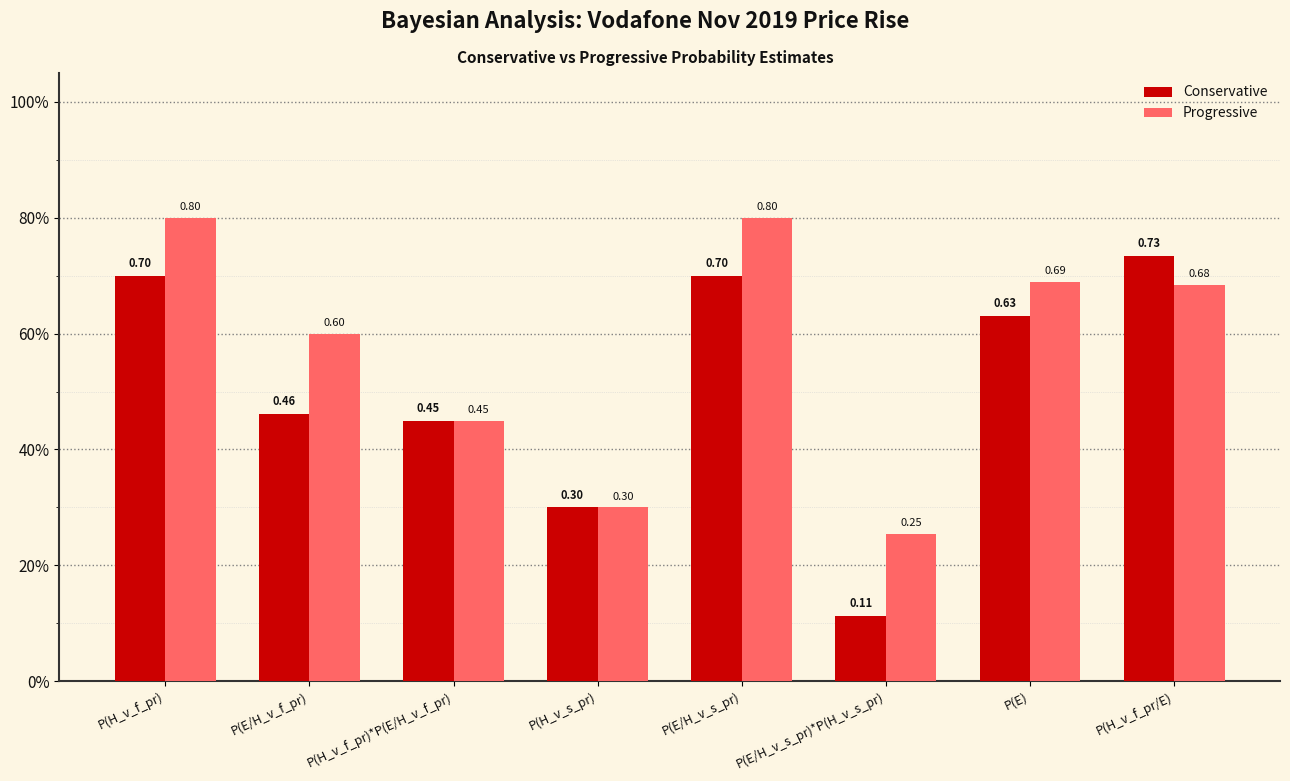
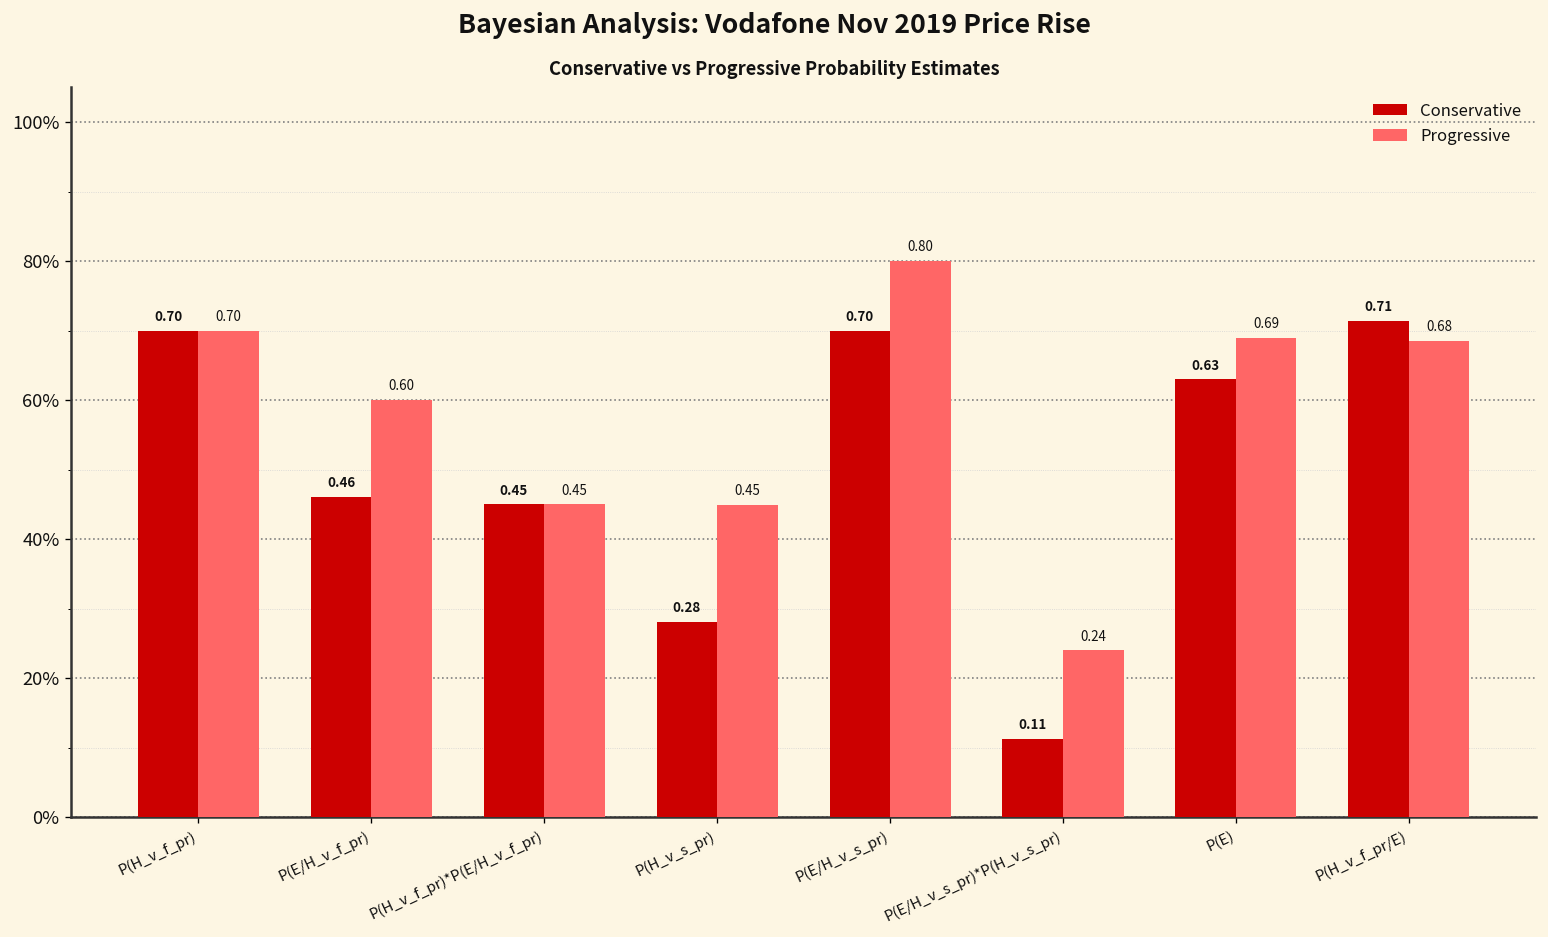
Progressive, P(H_v_f_pr): 0.80 -> 0.70
Conservative, P(H_v_s_pr): 0.30 -> 0.28
Progressive, P(H_v_s_pr): 0.30 -> 0.45
Progressive, P(E/H_v_s_pr)*P(H_v_s_pr): 0.25 -> 0.24
Conservative, P(H_v_f_pr/E): 0.73 -> 0.71
